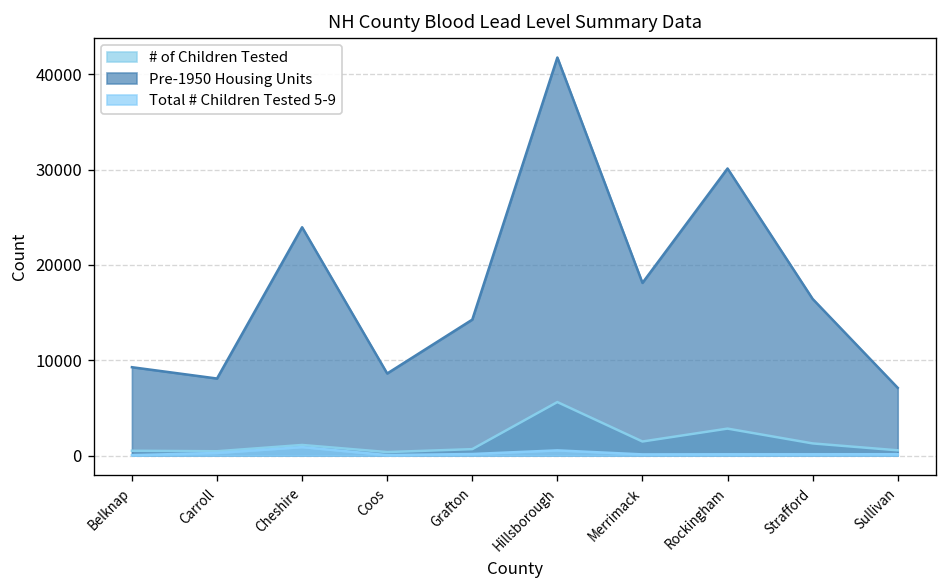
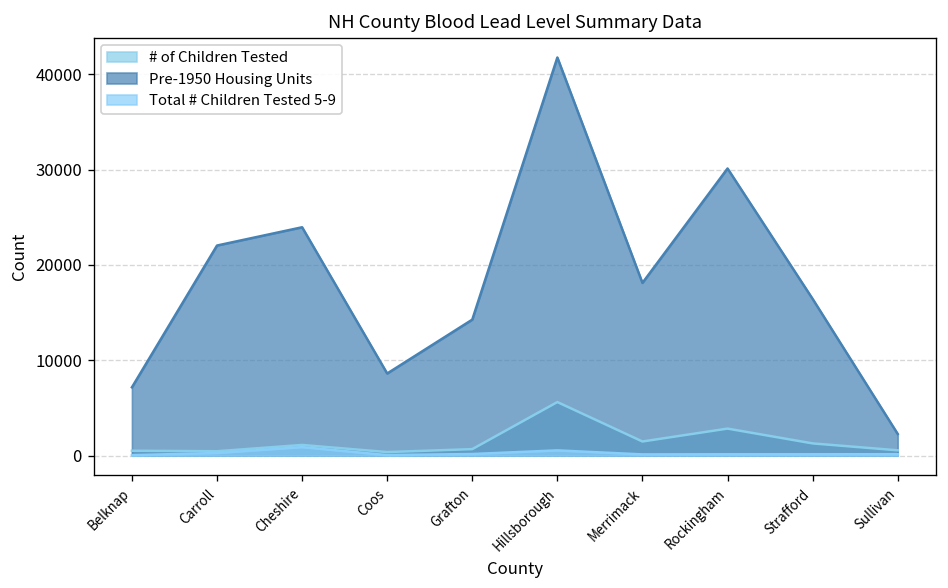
Pre-1950 Housing Units, Belknap: 9000 -> 7000
Pre-1950 Housing Units, Carroll: 8000 -> 22000
Pre-1950 Housing Units, Sullivan: 7000 -> 2000
